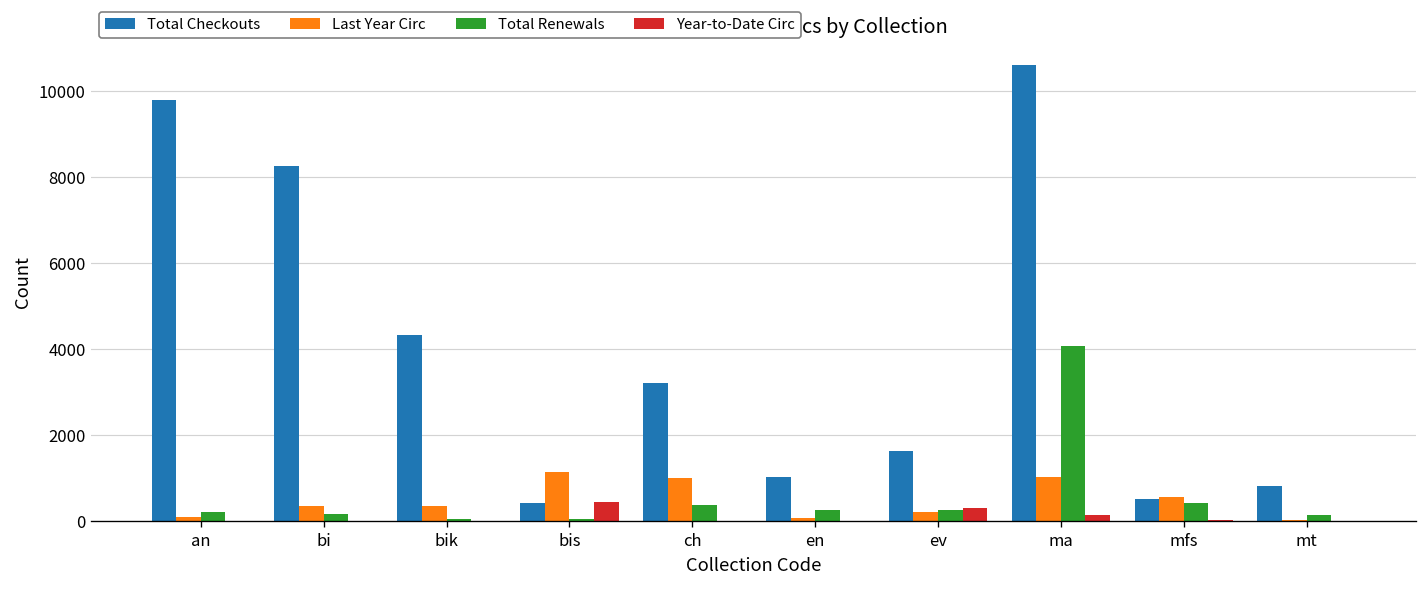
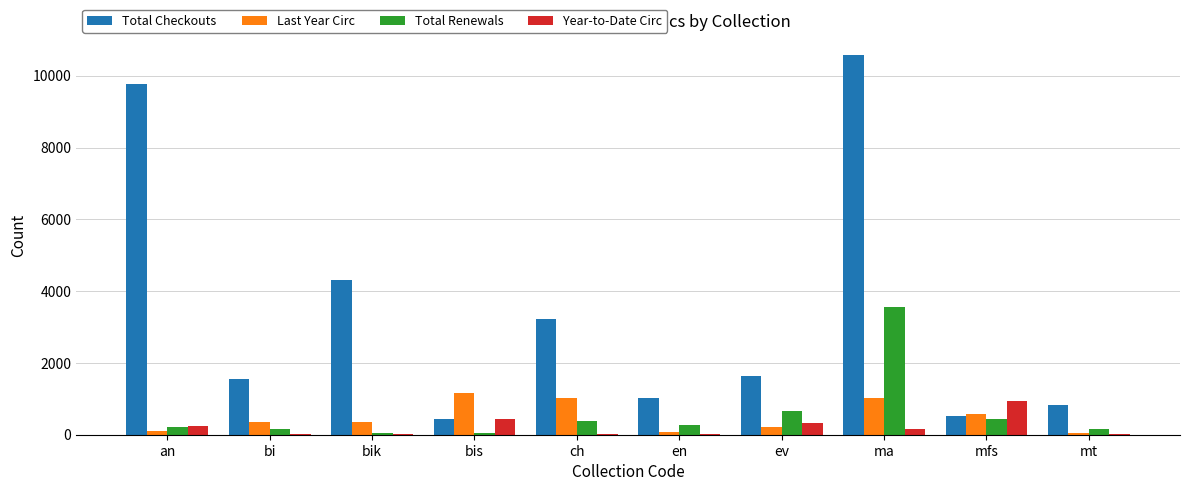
Year-to-Date Circ, an: 0 -> 200
Total Checkouts, bi: 8300 -> 1500
Total Renewals, ev: 300 -> 600
Total Renewals, ma: 4100 -> 3600
Year-to-Date Circ, mfs: 0 -> 900
